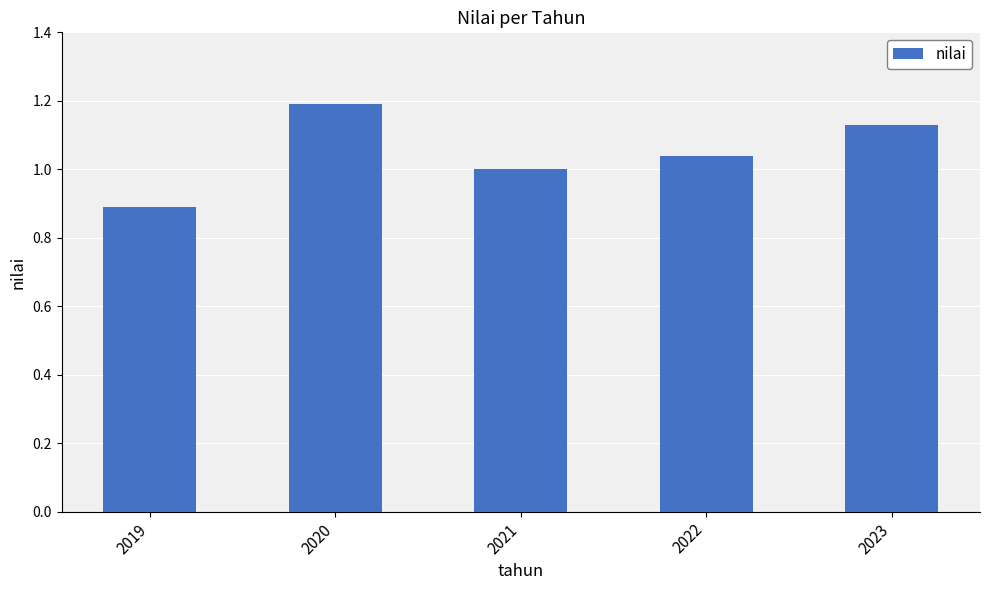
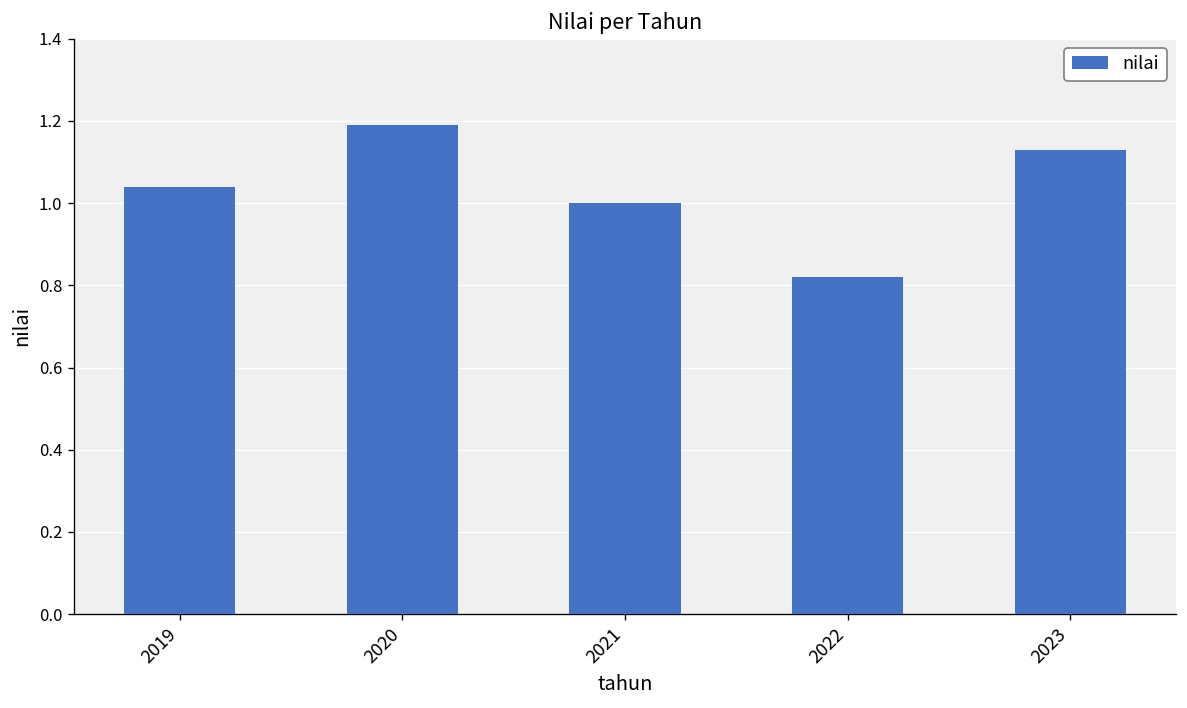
2019: 0.89 -> 1.04
2022: 1.04 -> 0.82
